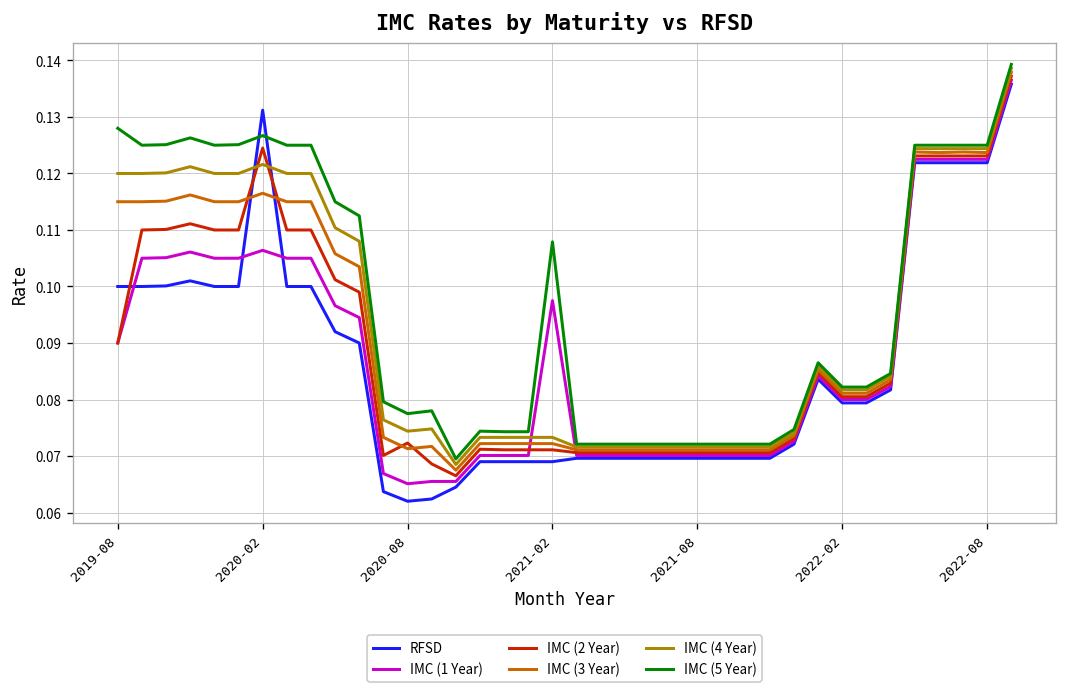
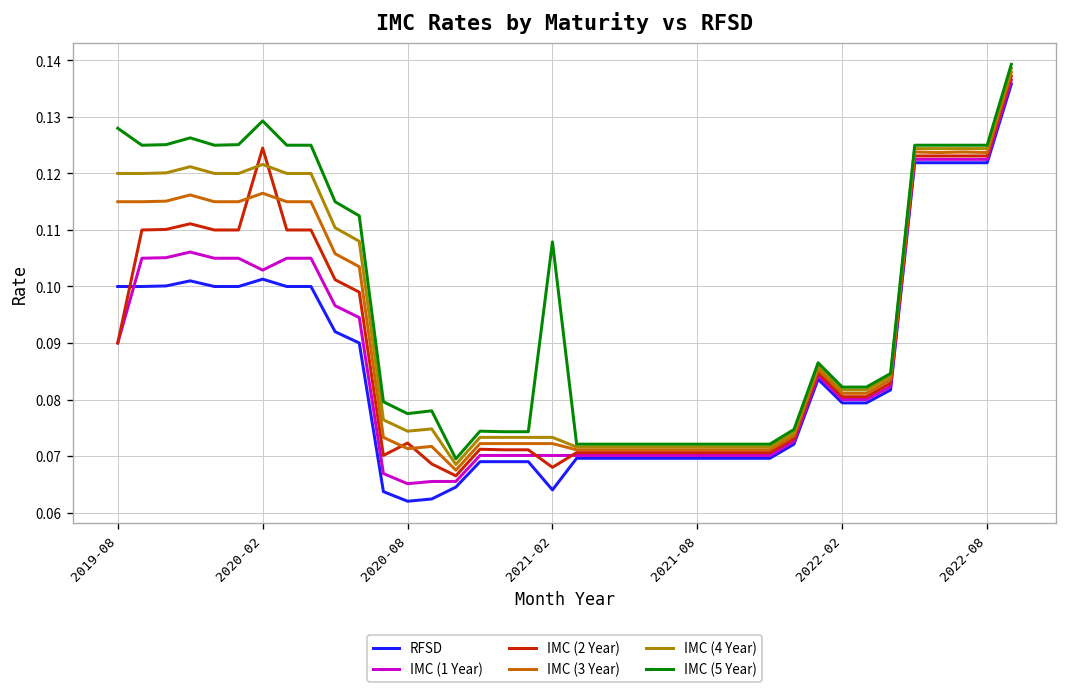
RFSD, 2020-02: 0.131 -> 0.101
IMC (1 Year), 2020-02: 0.106 -> 0.103
IMC (5 Year), 2020-02: 0.127 -> 0.129
RFSD, 2021-02: 0.069 -> 0.064
IMC (1 Year), 2021-02: 0.098 -> 0.070
IMC (2 Year), 2021-02: 0.071 -> 0.068
